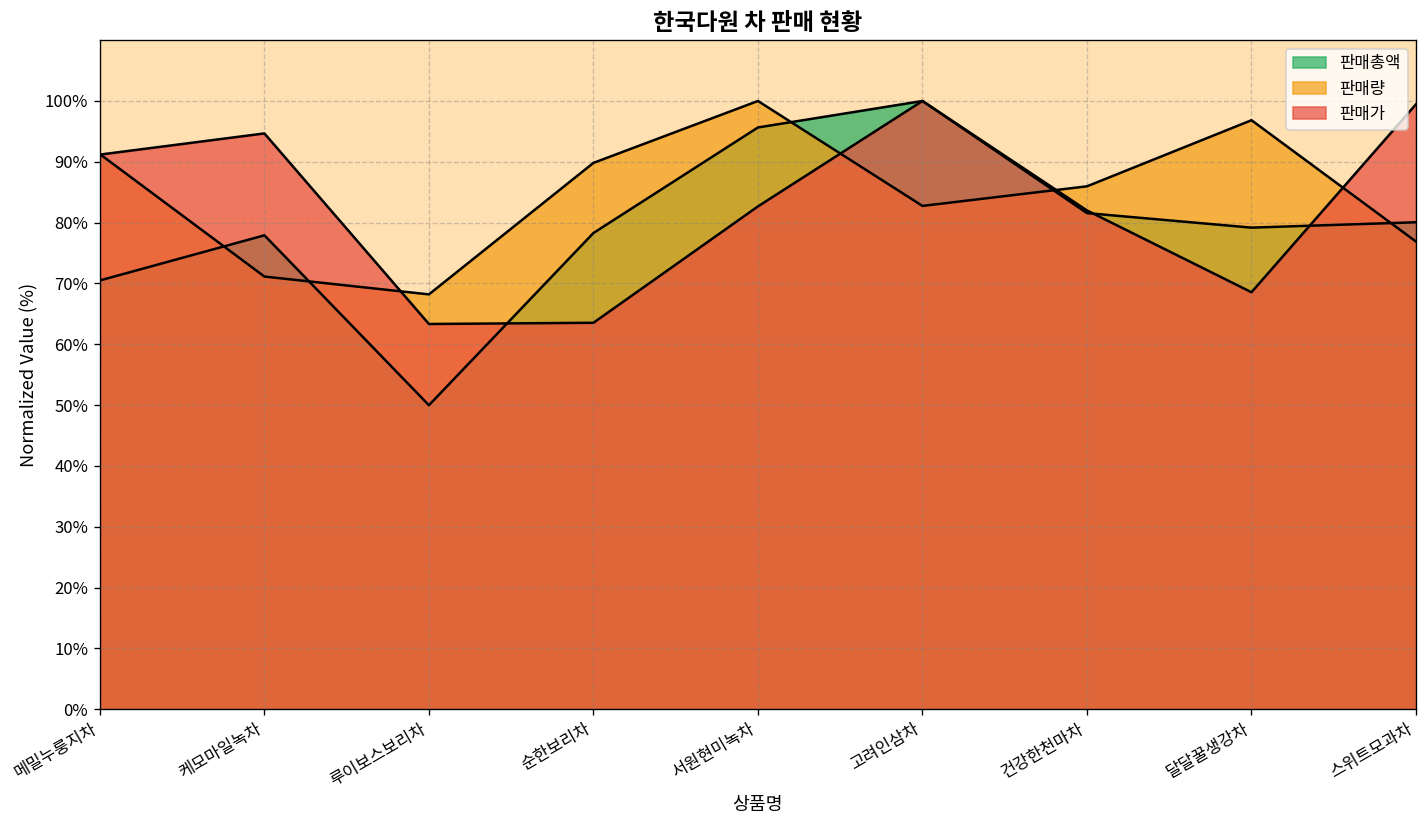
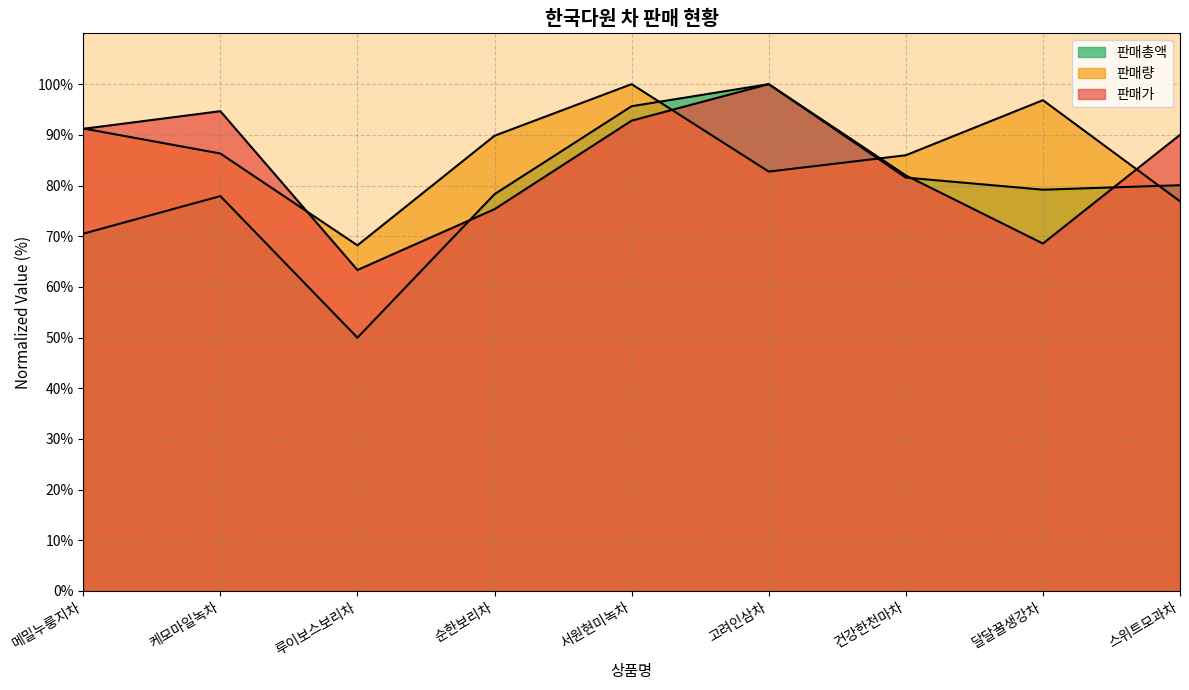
판매량, 케모마일녹차: 71% -> 86%
판매가, 순한보리차: 64% -> 75%
판매가, 서원현미녹차: 83% -> 93%
판매가, 스위트모과차: 99% -> 90%
